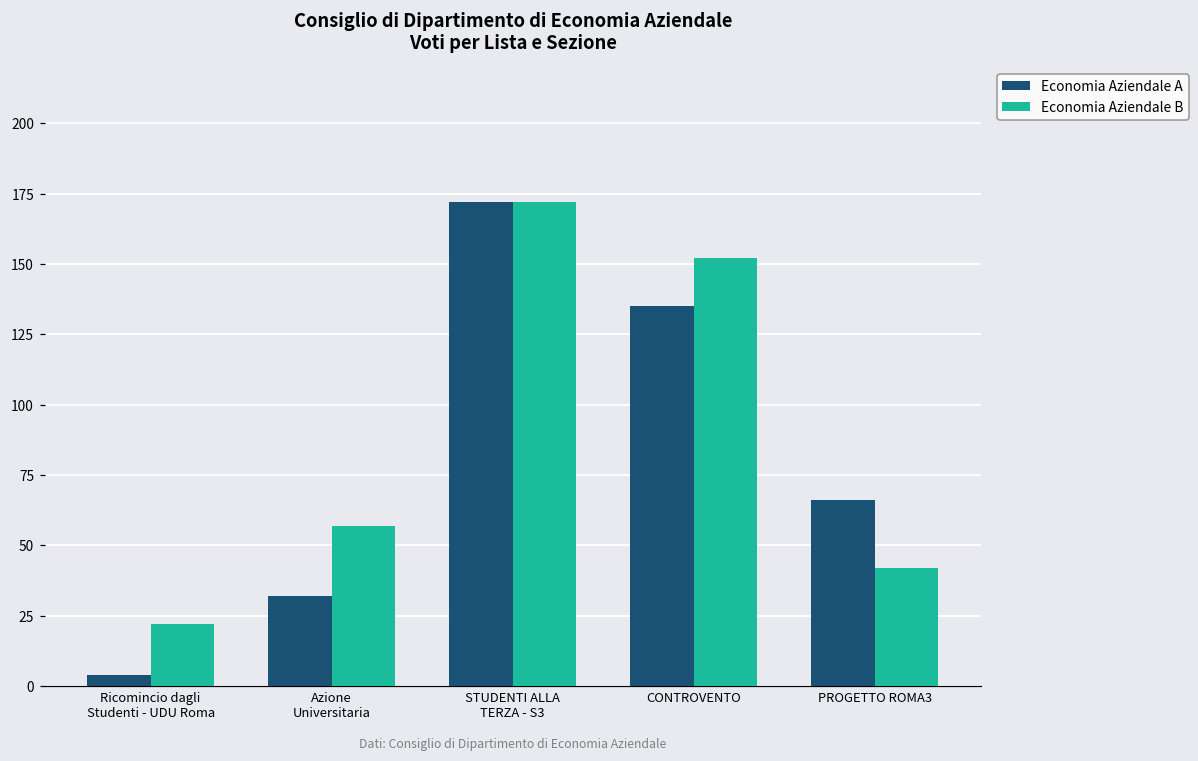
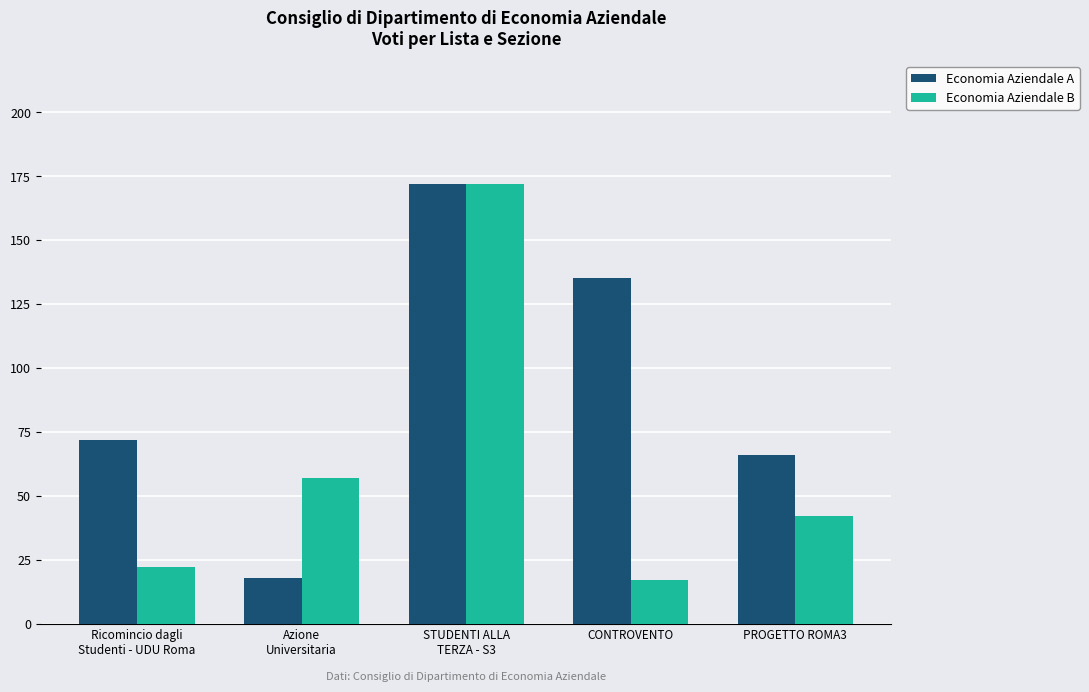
Economia Aziendale A, Ricomincio dagli Studenti - UDU Roma: 4 -> 72
Economia Aziendale A, Azione Universitaria: 32 -> 18
Economia Aziendale B, CONTROVENTO: 152 -> 17
